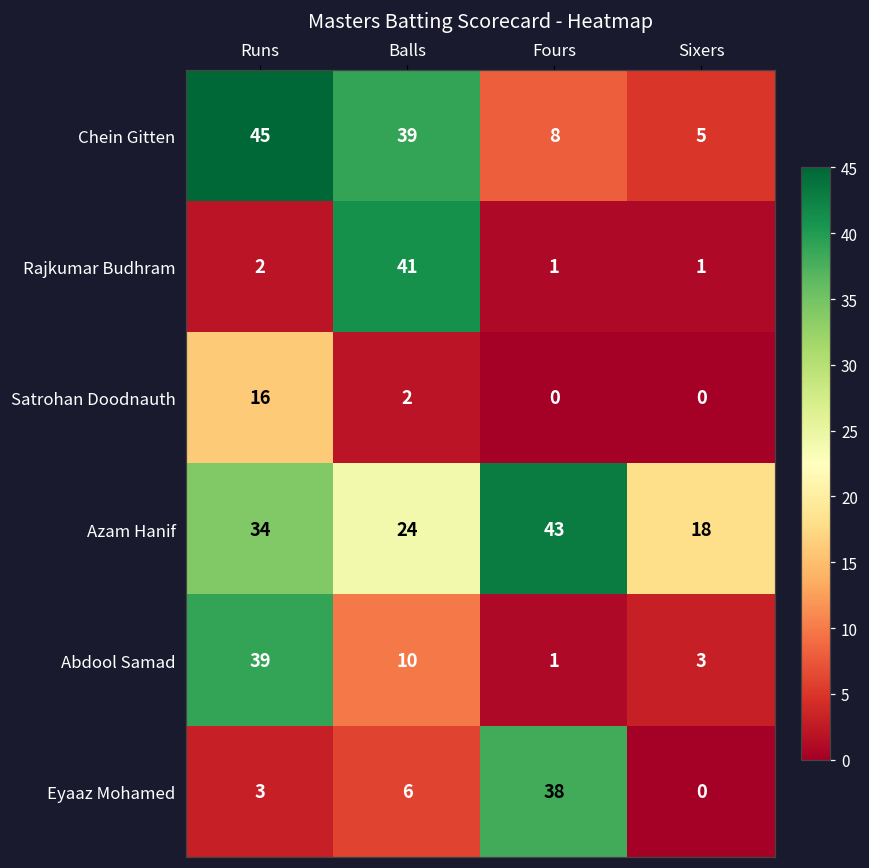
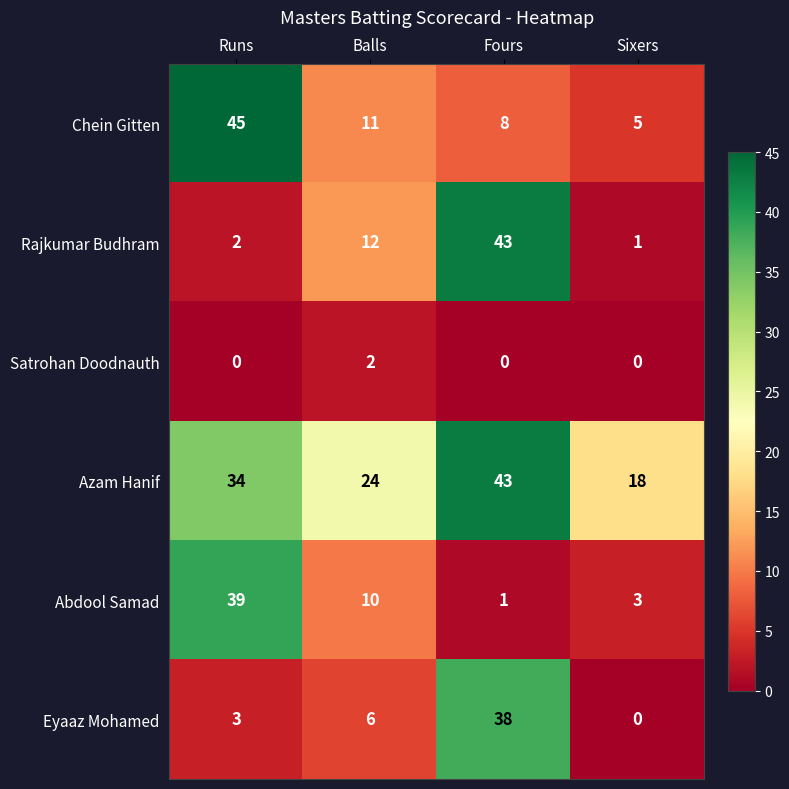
Chein Gitten, Balls: 39 -> 11
Rajkumar Budhram, Balls: 41 -> 12
Rajkumar Budhram, Fours: 1 -> 43
Satrohan Doodnauth, Runs: 16 -> 0
